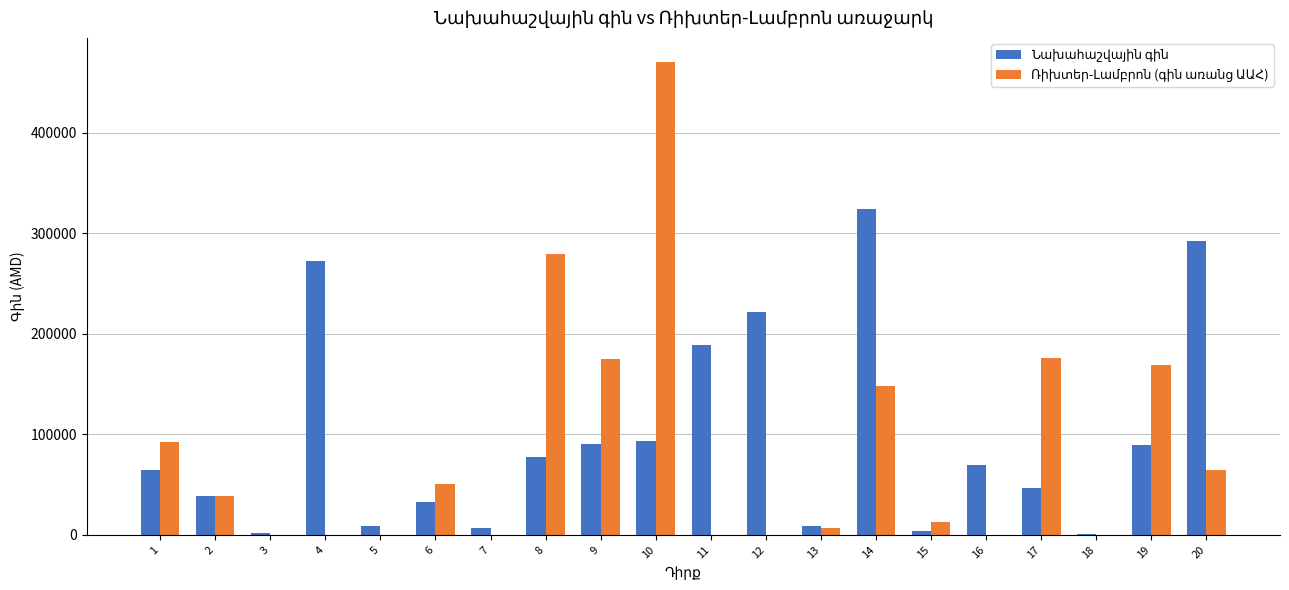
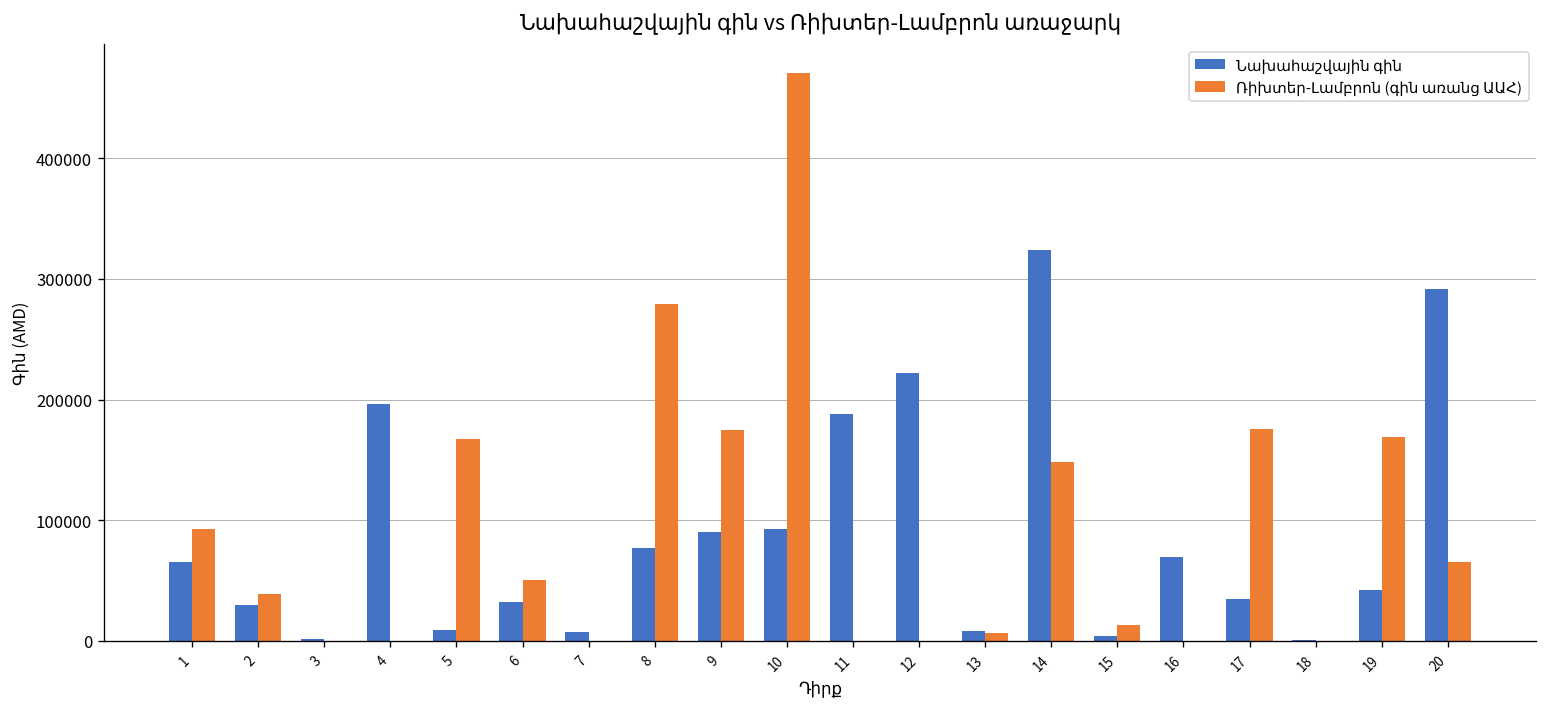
Նախահաշվային գին, 2: 39000 -> 29000
Նախահաշվային գին, 4: 272000 -> 196000
Ռիխտեր-Լամբրոն (գին առանց ԱԱՀ), 5: 0 -> 167000
Նախահաշվային գին, 17: 47000 -> 35000
Նախահաշվային գին, 19: 90000 -> 42000
